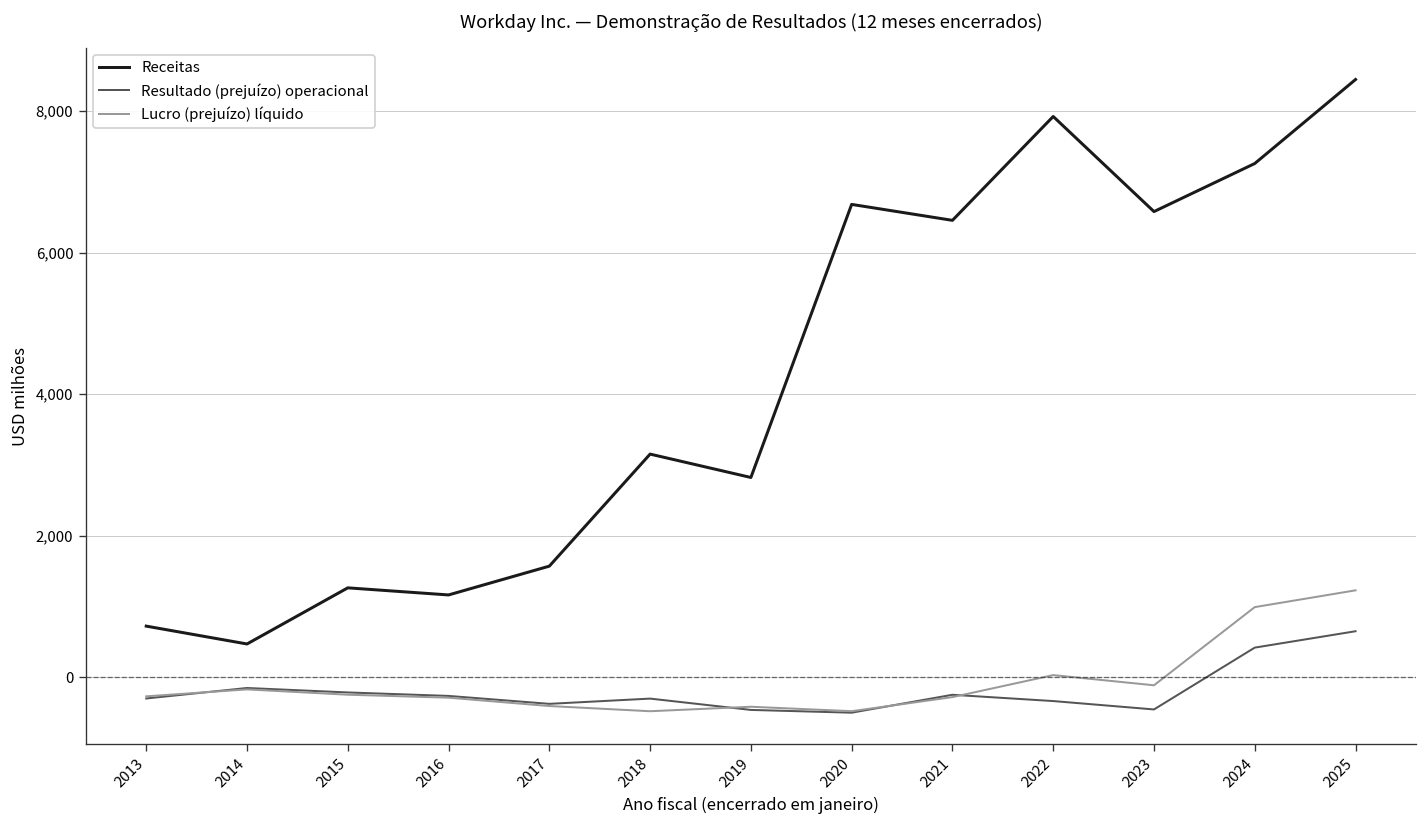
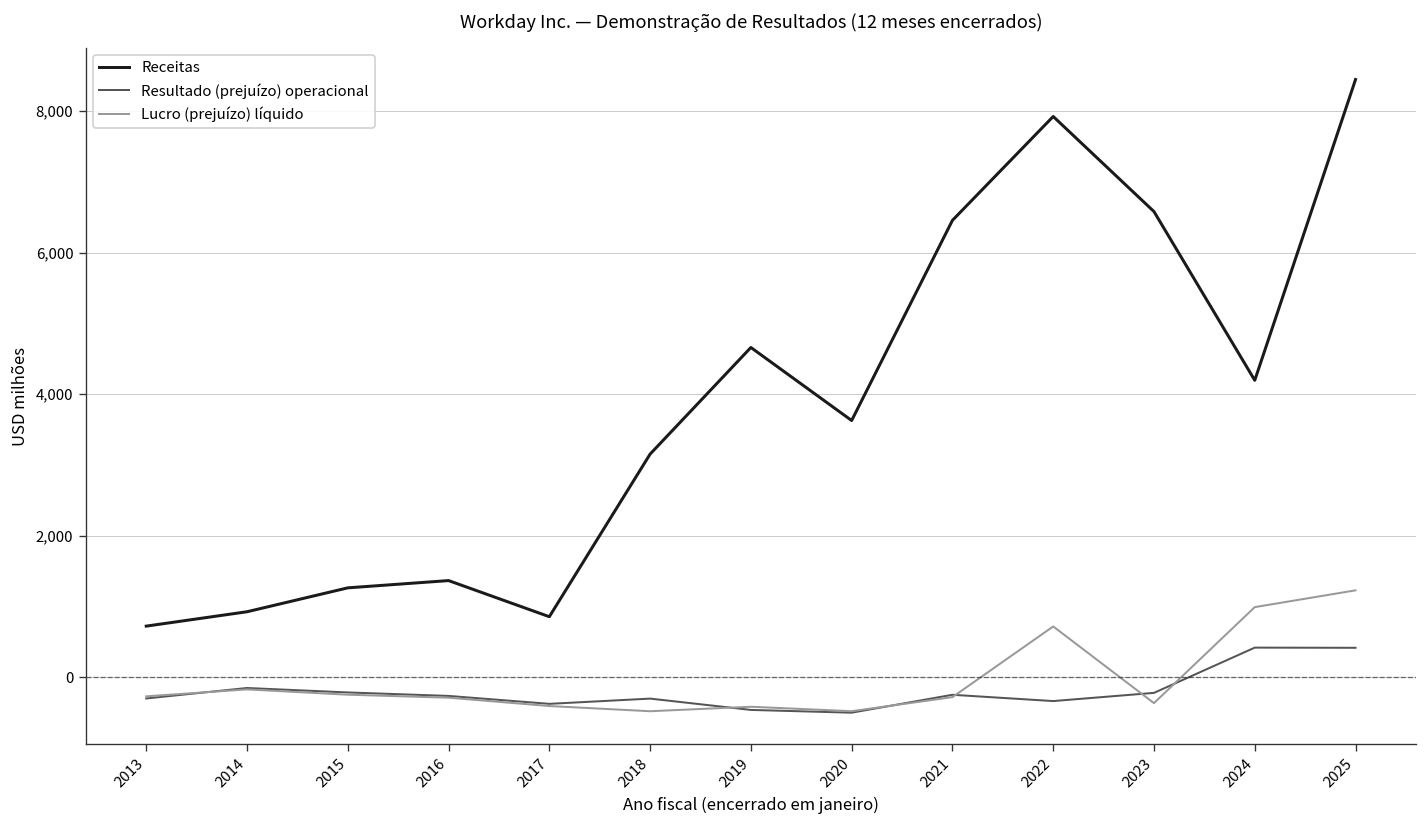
Receitas, 2014: 500 -> 900
Receitas, 2016: 1,200 -> 1,400
Receitas, 2017: 1,600 -> 900
Receitas, 2019: 2,800 -> 4,700
Receitas, 2020: 6,700 -> 3,600
Lucro (prejuízo) líquido, 2022: 0 -> 700
Resultado (prejuízo) operacional, 2023: -500 -> -200
Lucro (prejuízo) líquido, 2023: -100 -> -400
Receitas, 2024: 7,300 -> 4,200
Resultado (prejuízo) operacional, 2025: 600 -> 400
